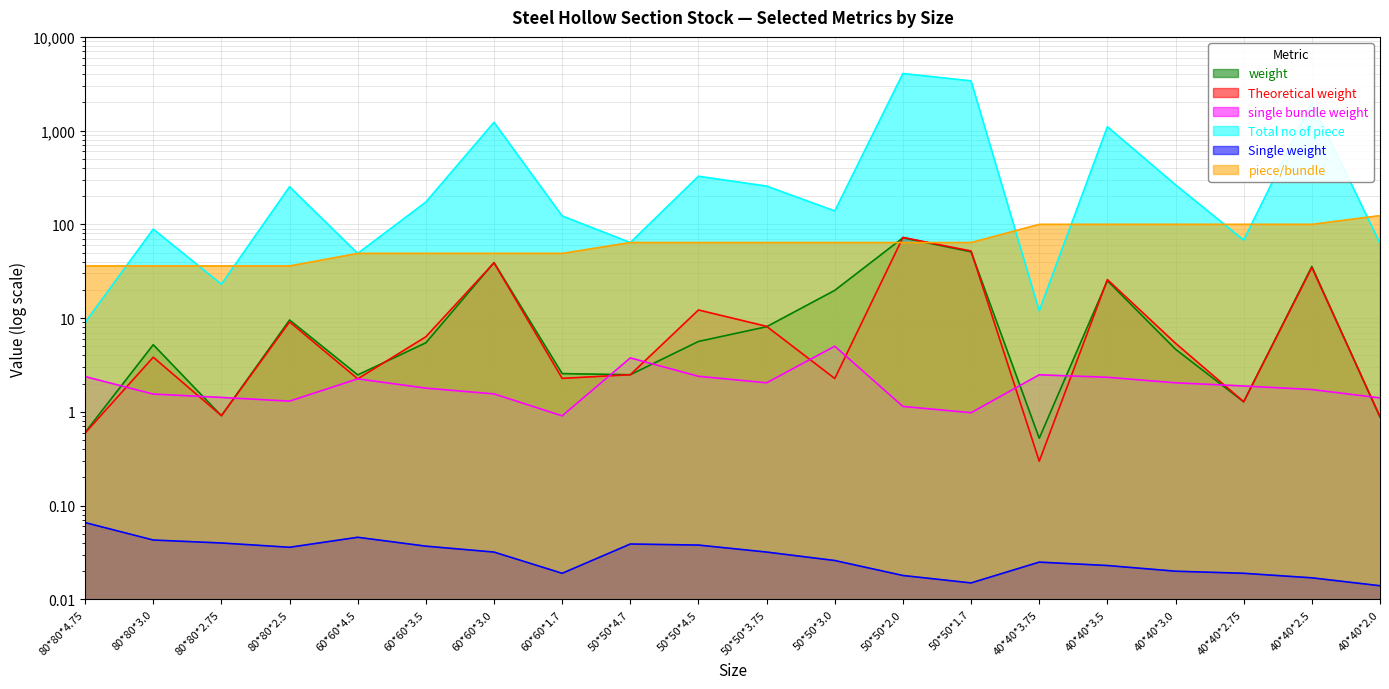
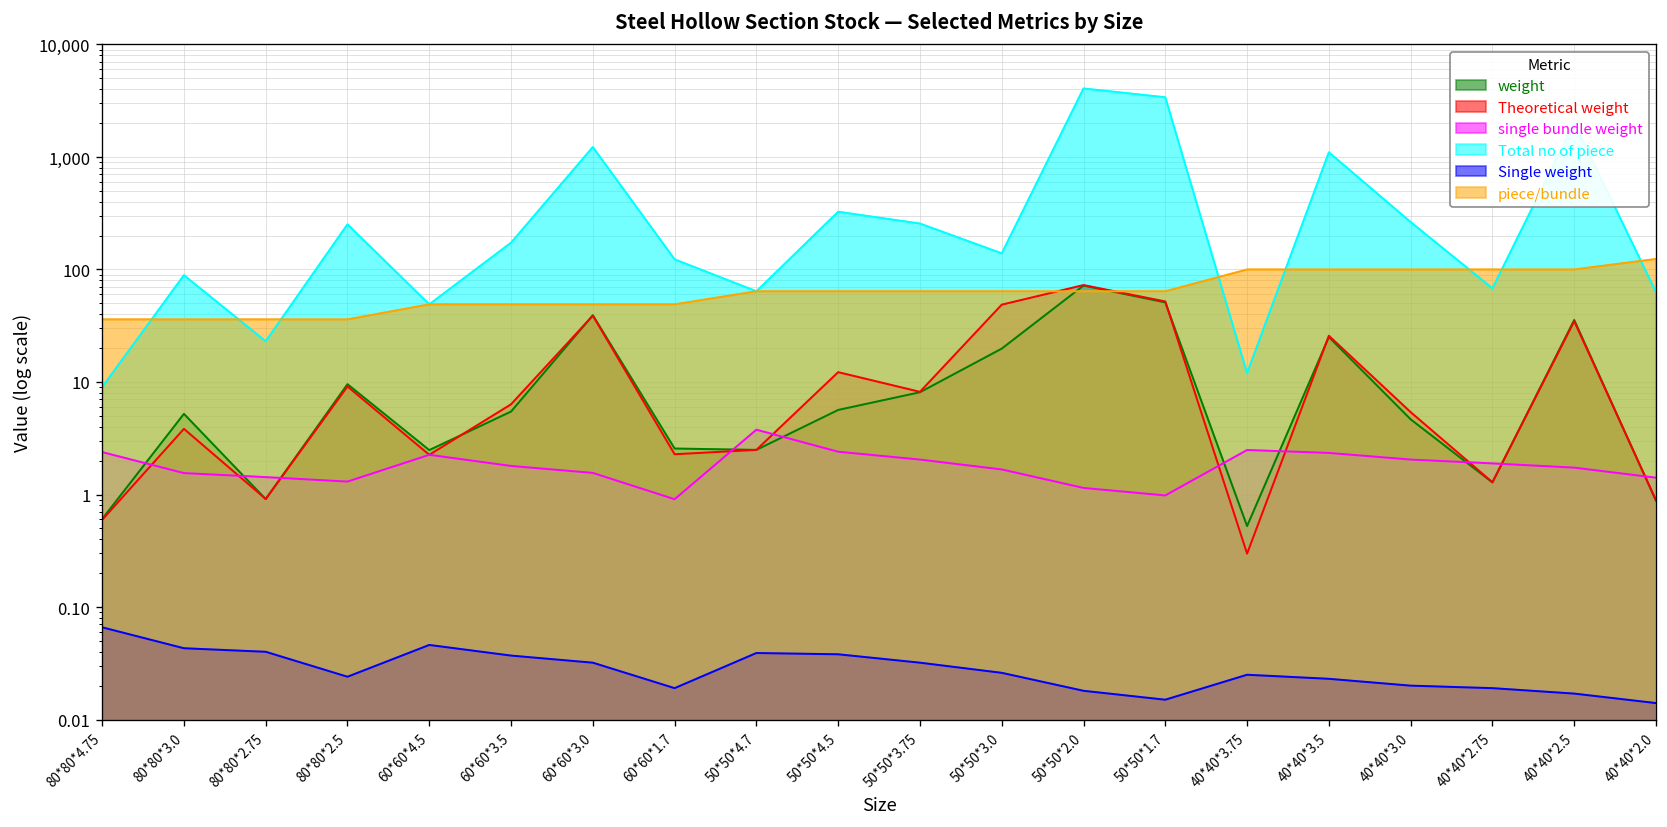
Single weight, 80*80*2.5: 0.036 -> 0.024
Theoretical weight, 50*50*3.0: 2.3 -> 50
single bundle weight, 50*50*3.0: 5 -> 1.7
